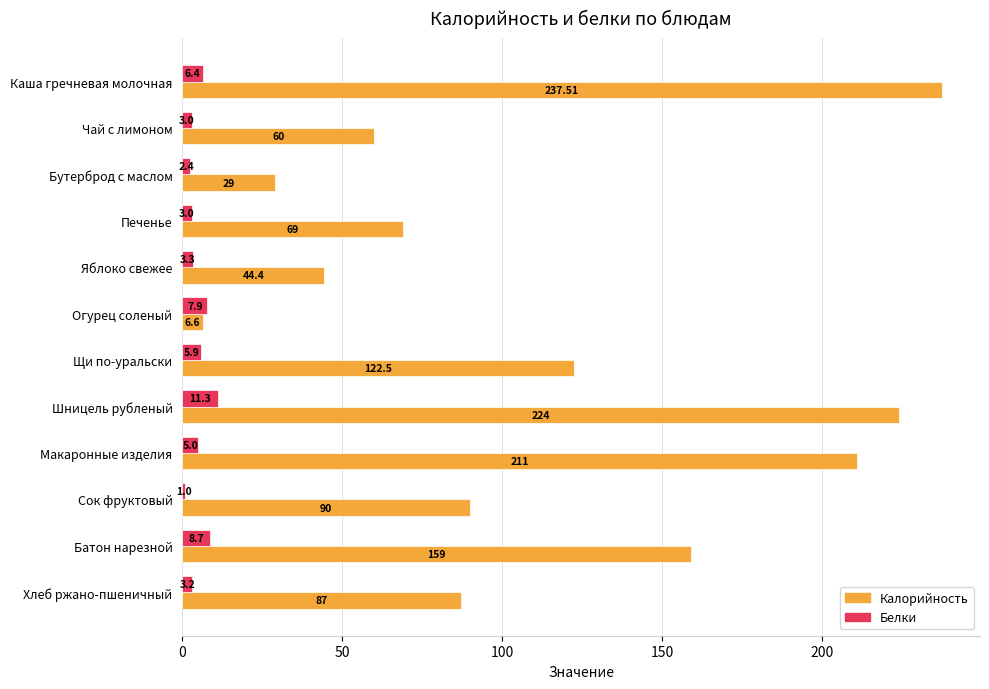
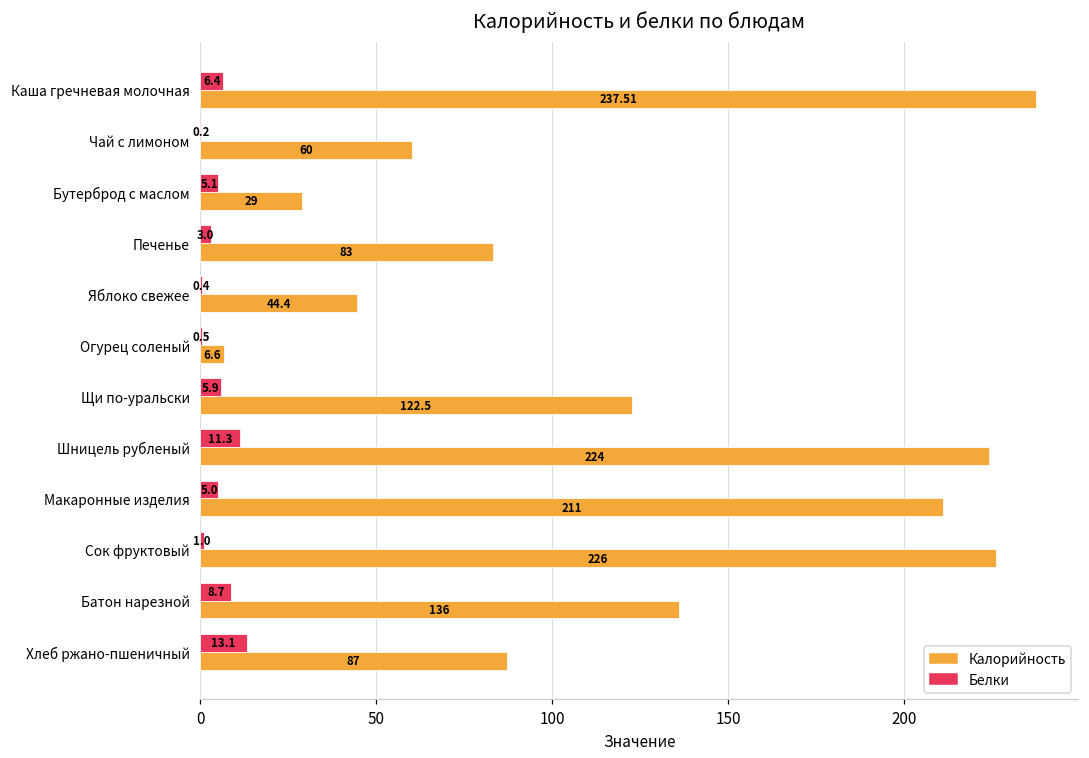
Белки, Чай с лимоном: 3.0 -> 0.2
Белки, Бутерброд с маслом: 2.4 -> 5.1
Калорийность, Печенье: 69 -> 83
Белки, Яблоко свежее: 3.3 -> 0.4
Белки, Огурец соленый: 7.9 -> 0.5
Калорийность, Сок фруктовый: 90 -> 226
Калорийность, Батон нарезной: 159 -> 136
Белки, Хлеб ржано-пшеничный: 3.2 -> 13.1
